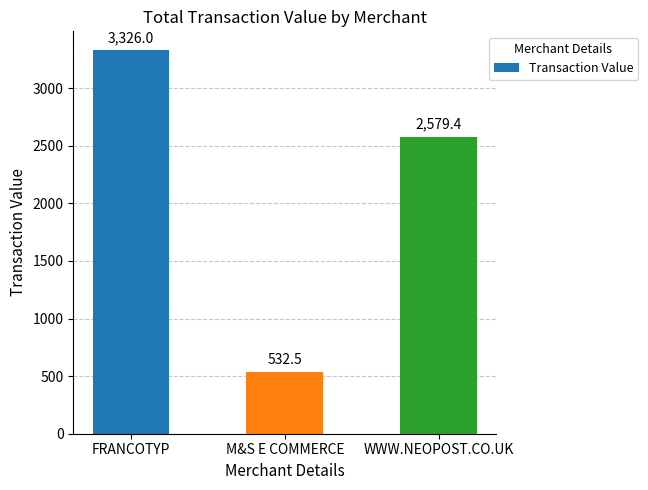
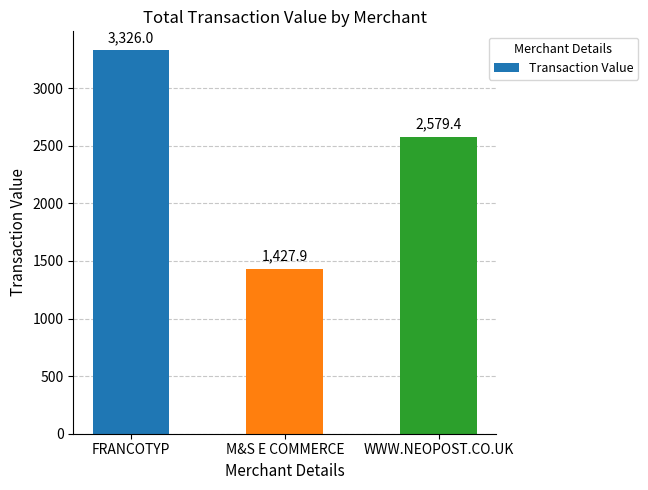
M&S E COMMERCE: 532.5 -> 1,427.9
